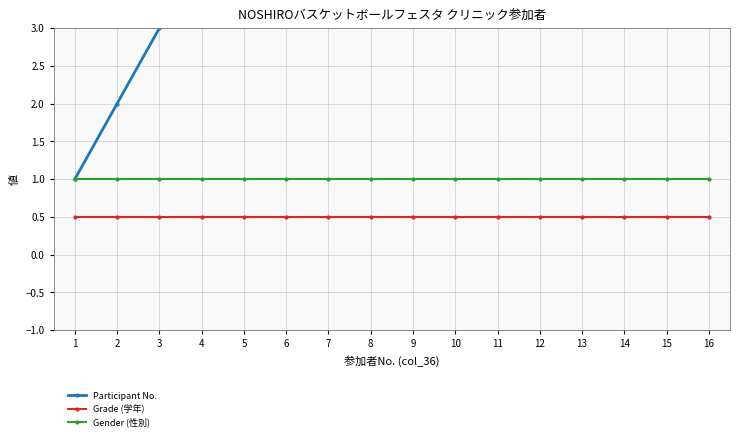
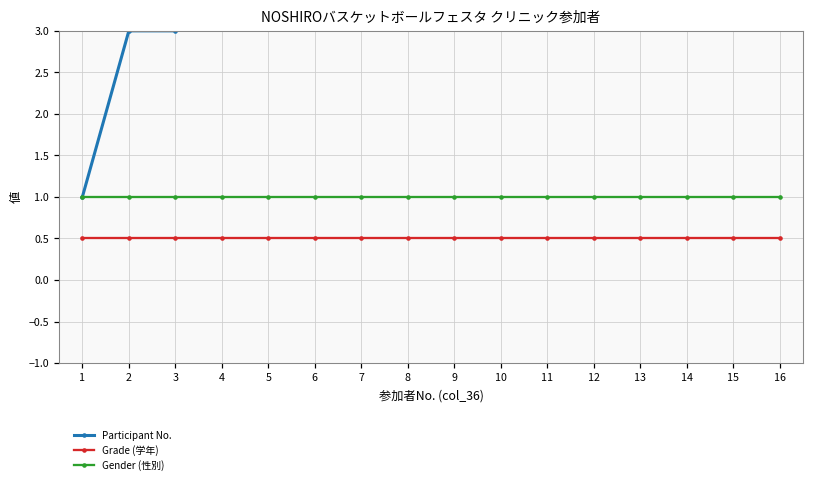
Participant No., 2: 2 -> 3
